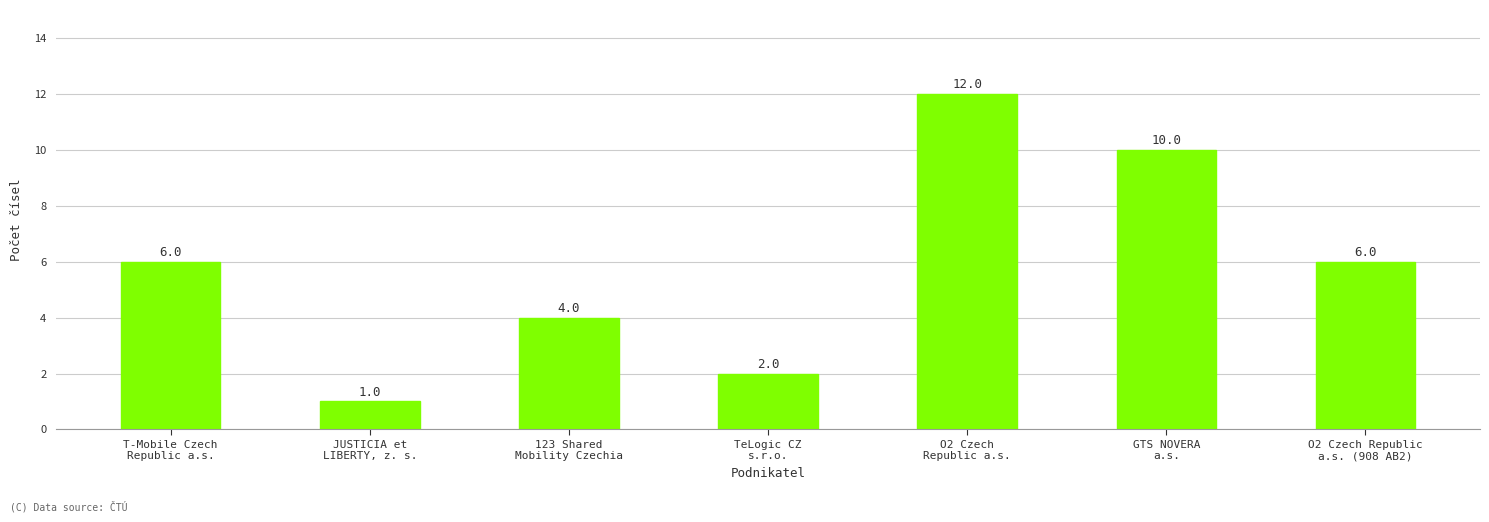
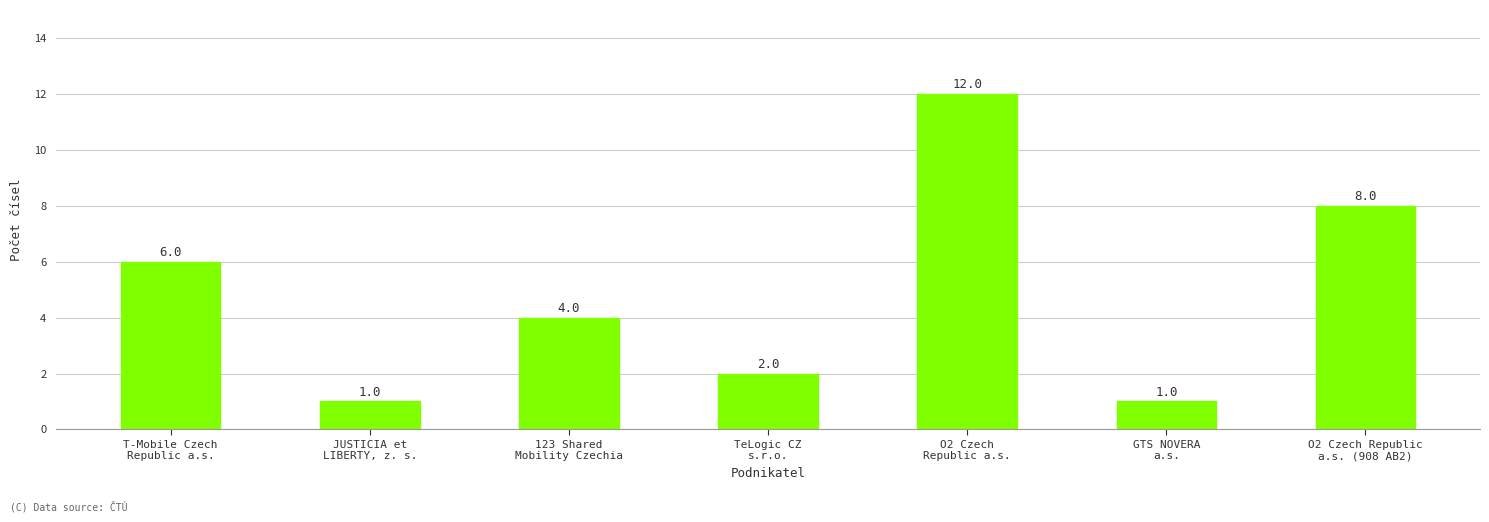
GTS NOVERA a.s.: 10.0 -> 1.0
O2 Czech Republic a.s. (908 AB2): 6.0 -> 8.0
